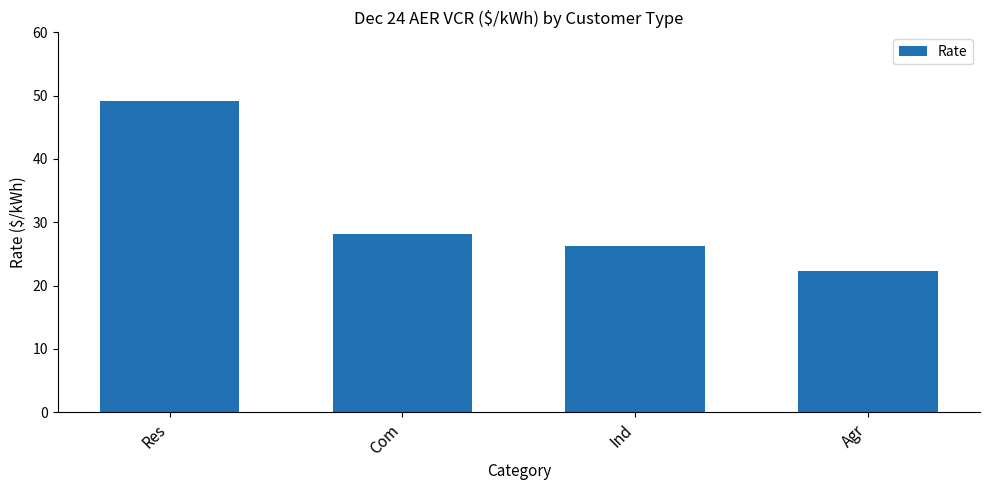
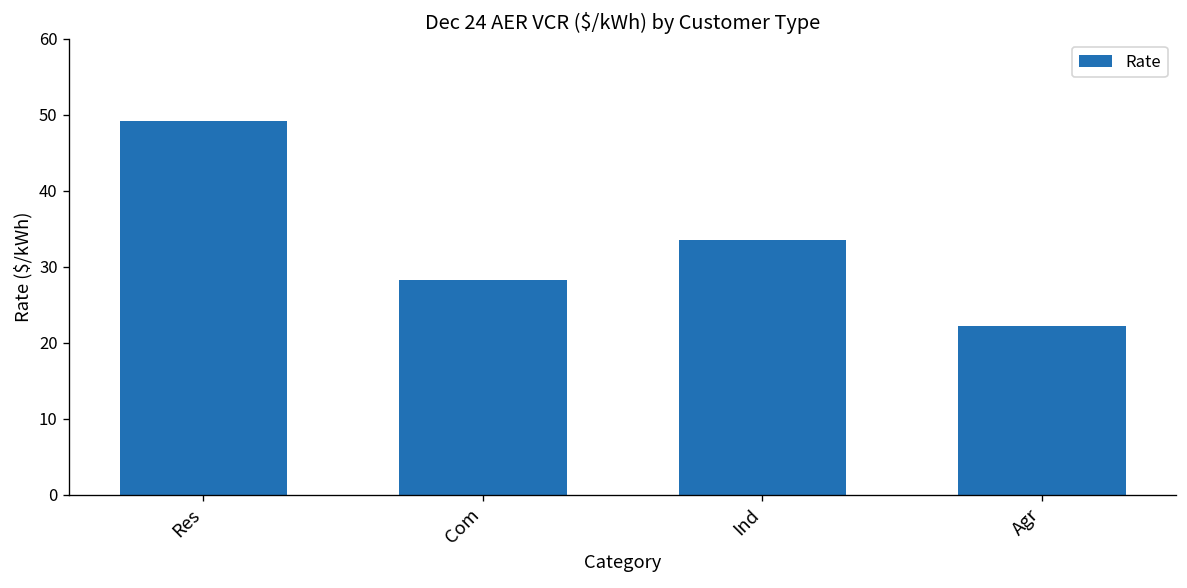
Ind: 26 -> 33
